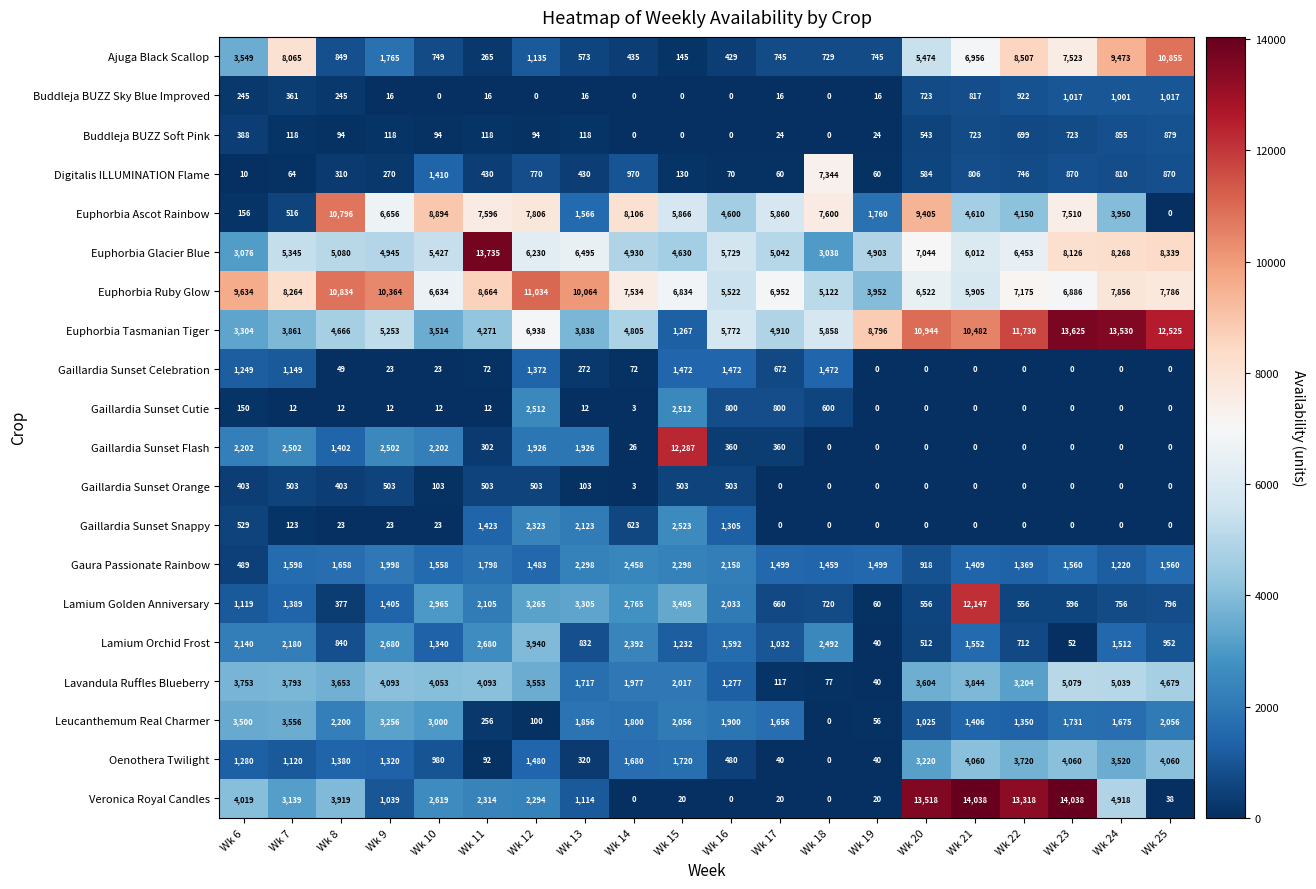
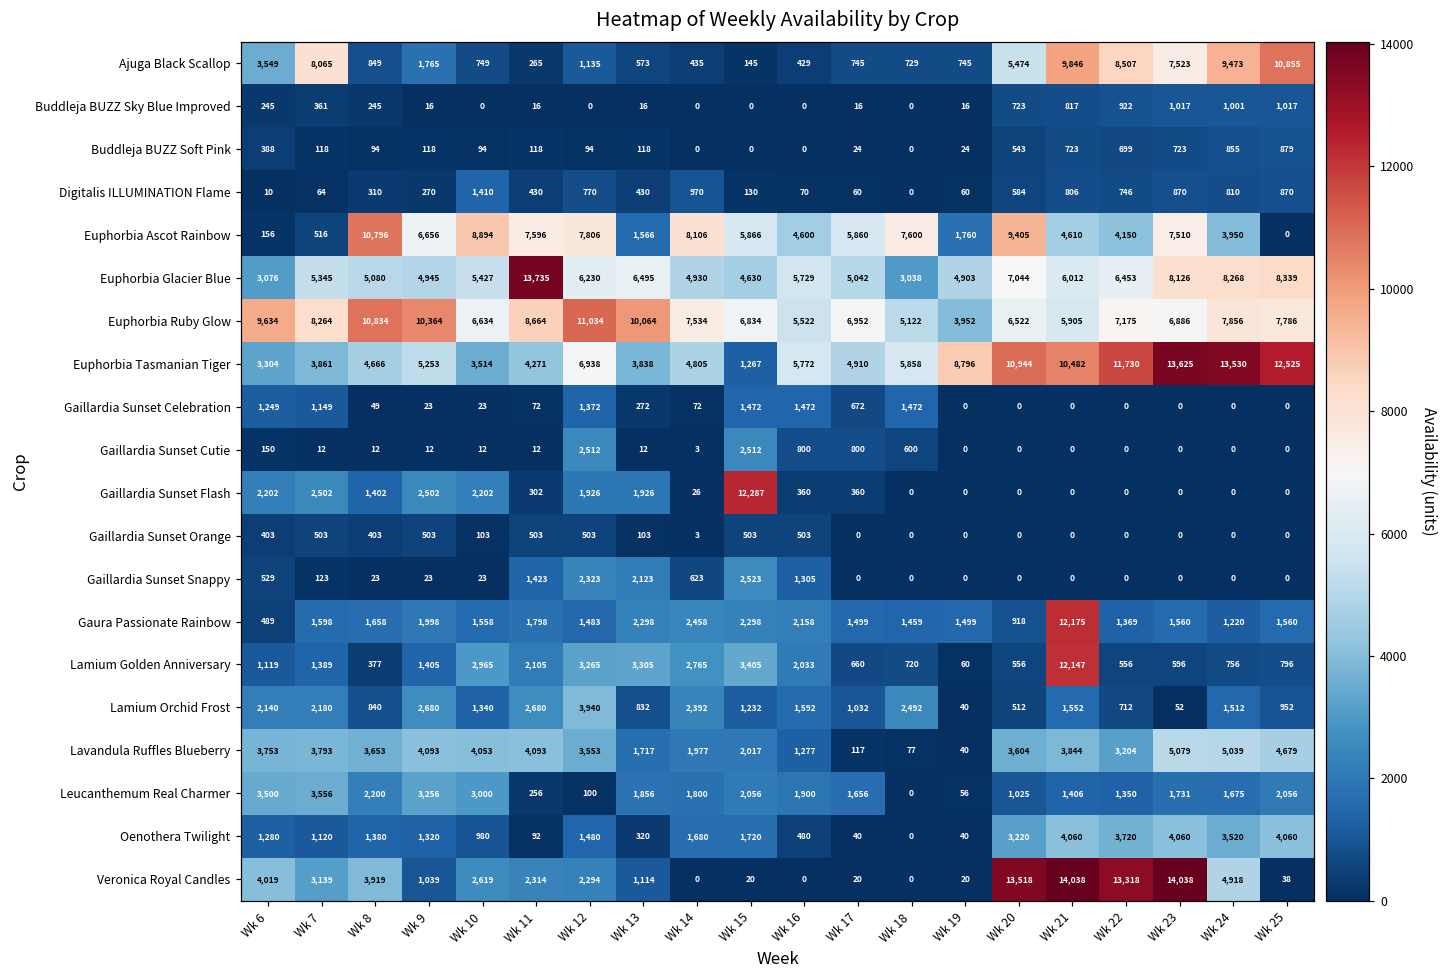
Ajuga Black Scallop, Wk 21: 6,956 -> 9,846
Digitalis ILLUMINATION Flame, Wk 18: 7,344 -> 0
Gaura Passionate Rainbow, Wk 21: 1,409 -> 12,175
